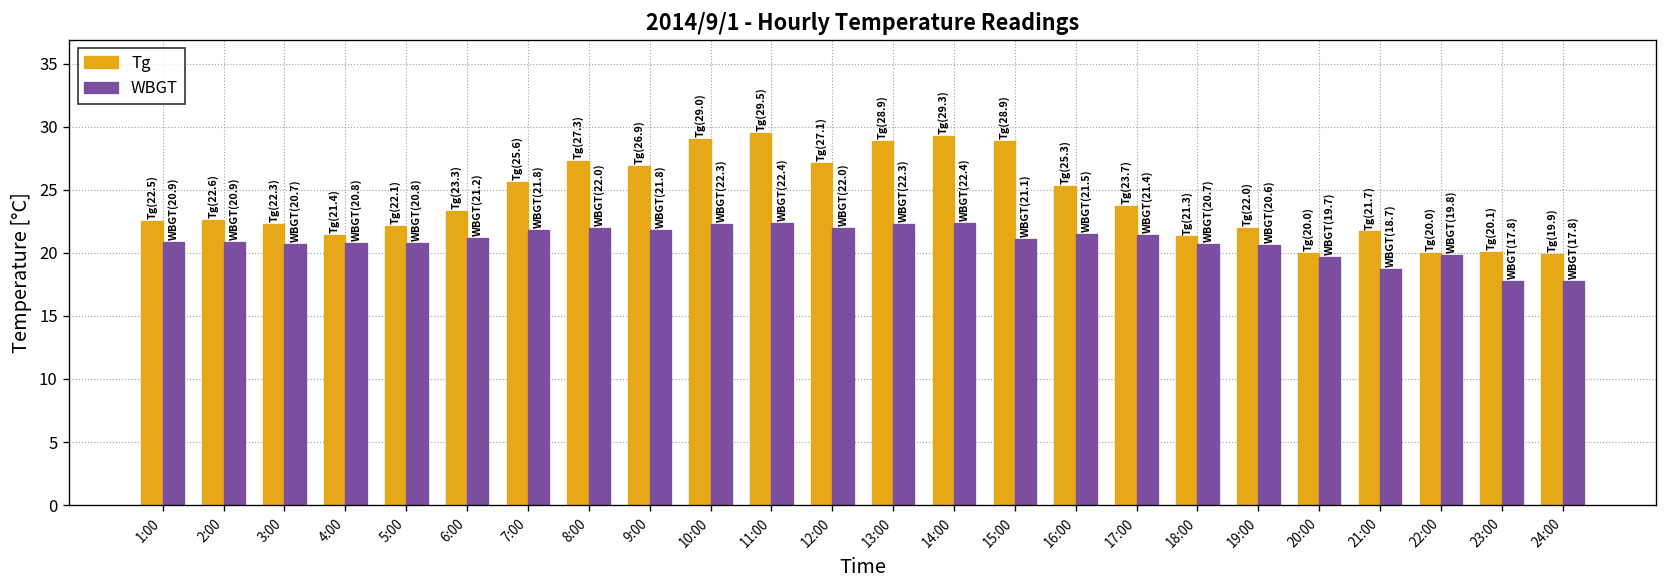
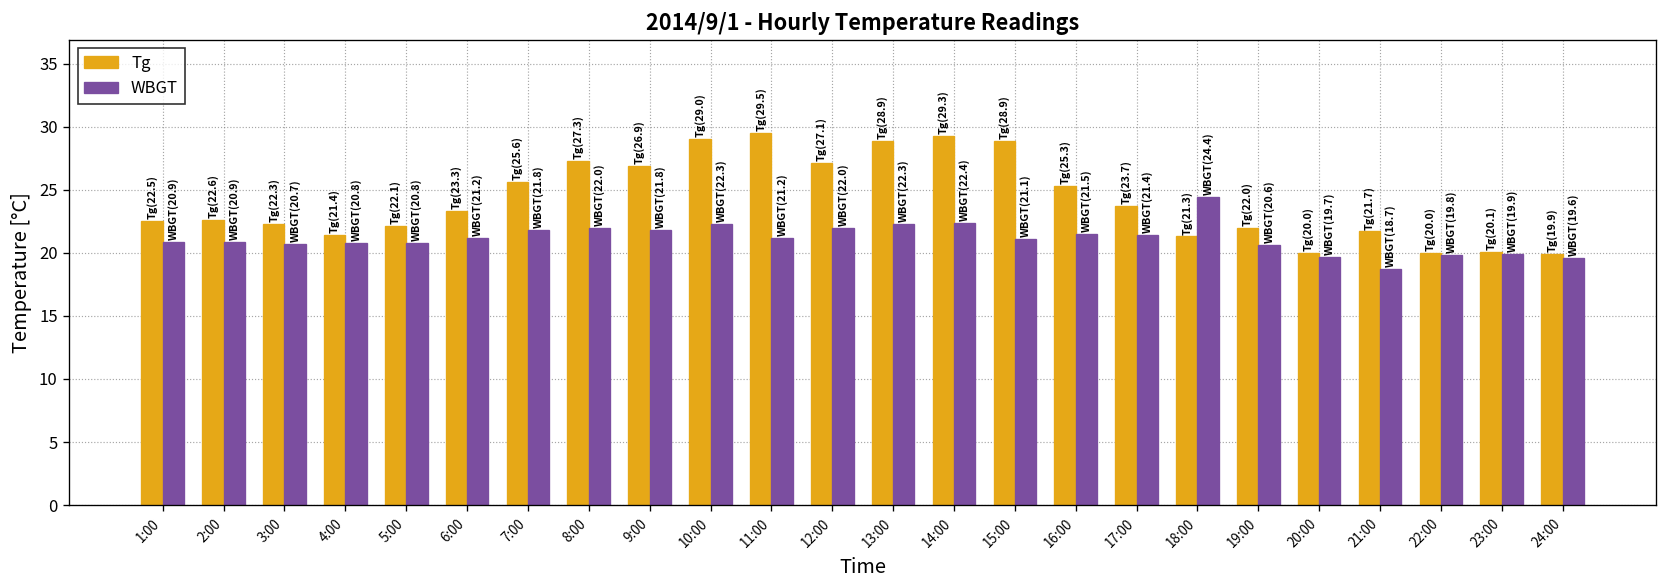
WBGT, 11:00: (22.4) -> (21.2)
WBGT, 18:00: (20.7) -> (24.4)
WBGT, 23:00: (17.8) -> (19.9)
WBGT, 24:00: (17.8) -> (19.6)
